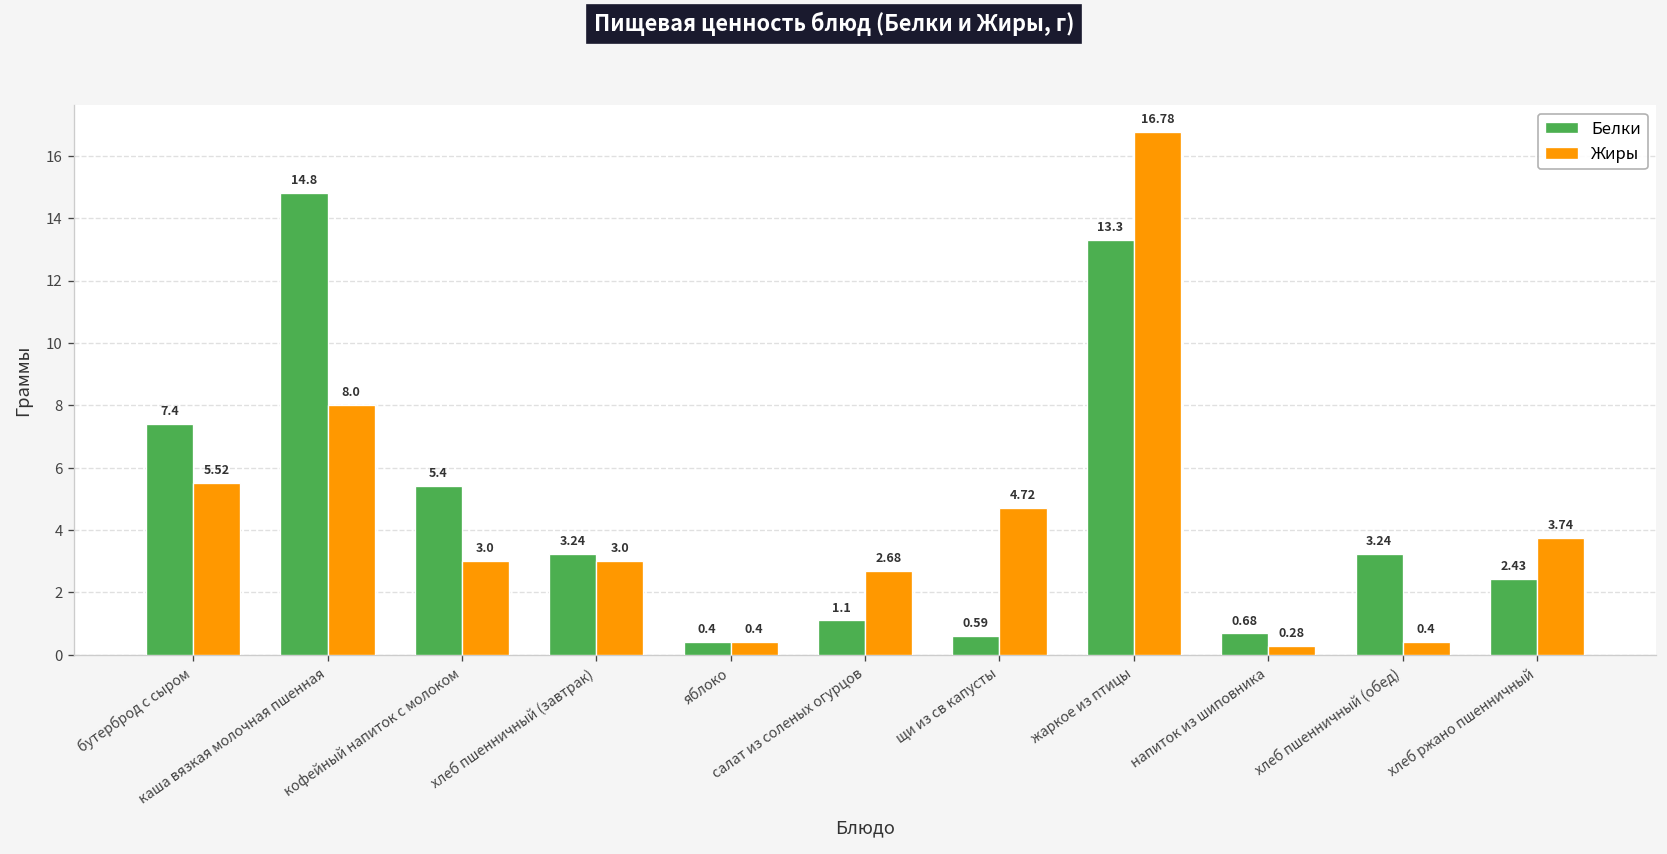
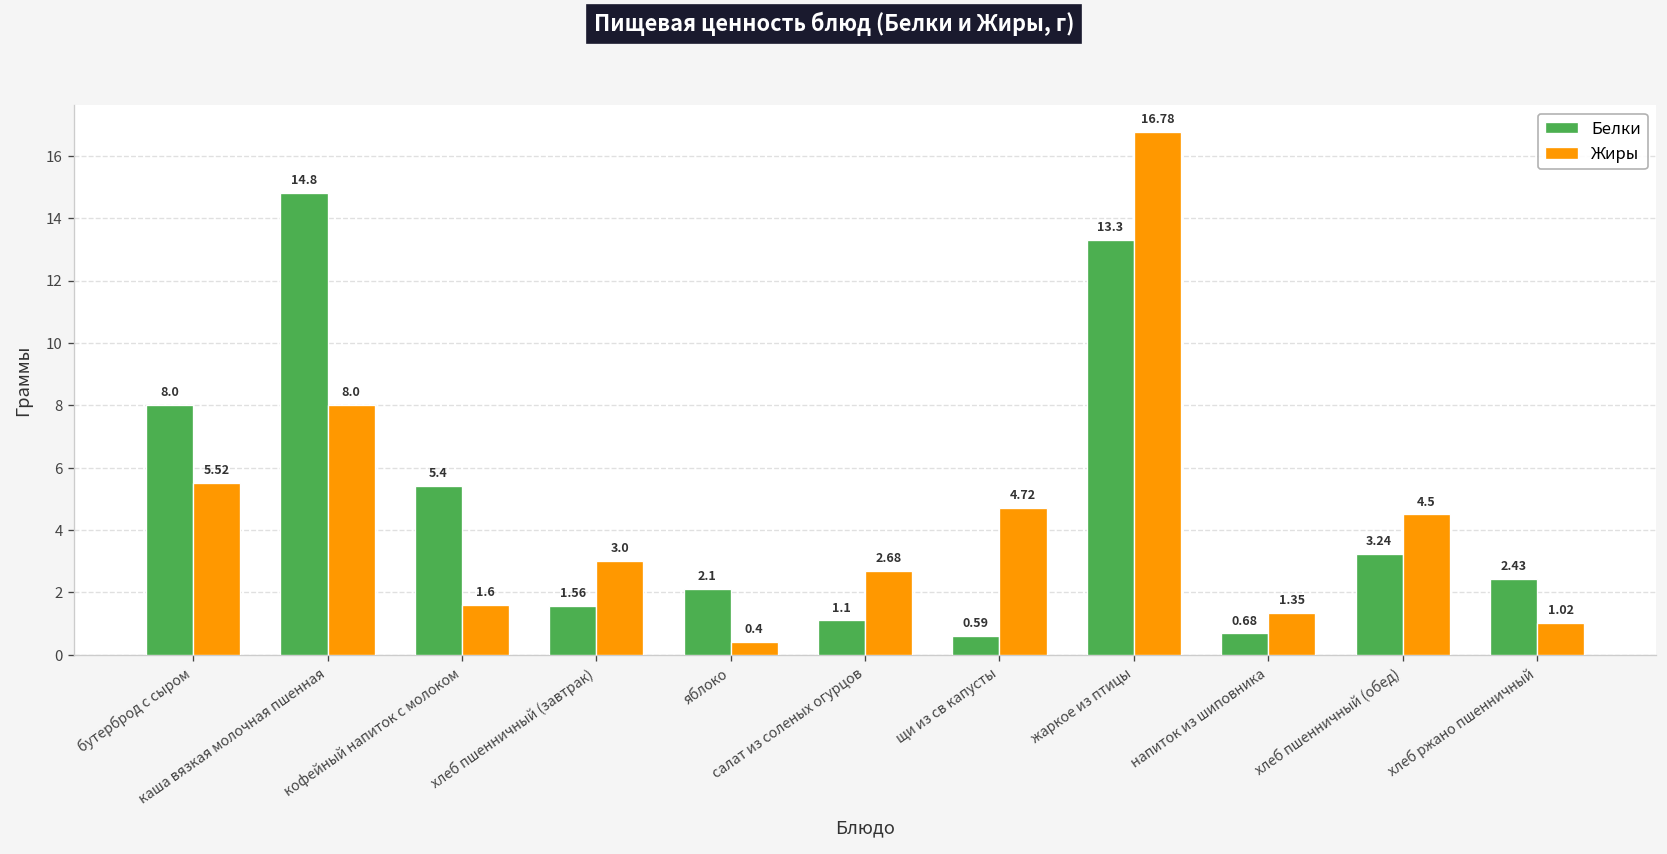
Белки, бутерброд с сыром: 7.4 -> 8.0
Жиры, кофейный напиток с молоком: 3.0 -> 1.6
Белки, хлеб пшенничный (завтрак): 3.24 -> 1.56
Белки, яблоко: 0.4 -> 2.1
Жиры, напиток из шиповника: 0.28 -> 1.35
Жиры, хлеб пшенничный (обед): 0.4 -> 4.5
Жиры, хлеб ржано пшенничный: 3.74 -> 1.02
